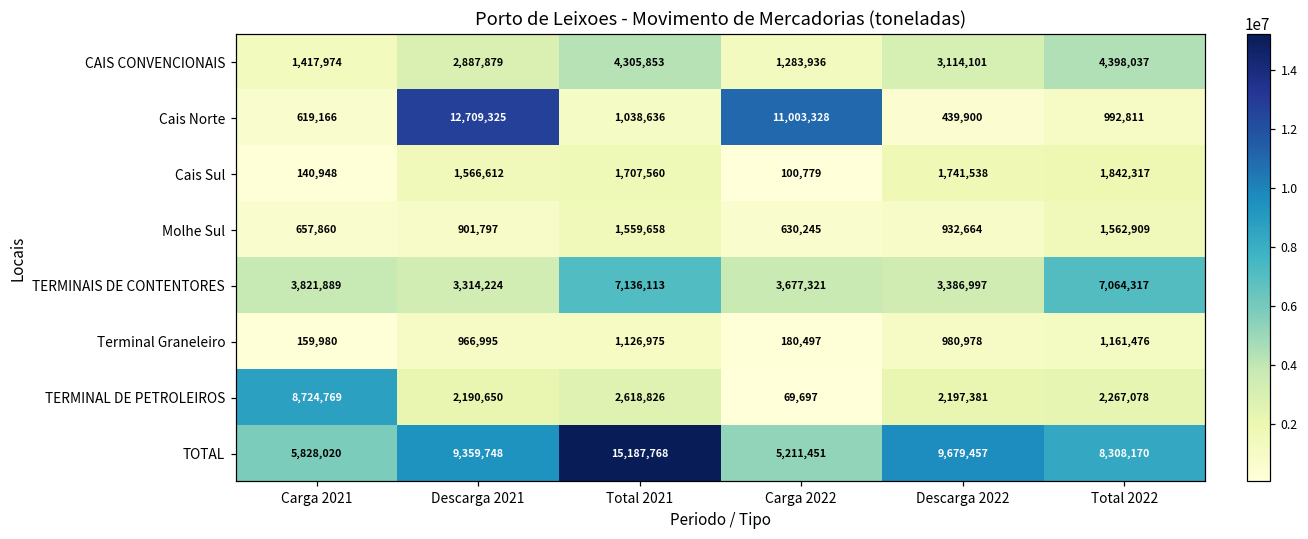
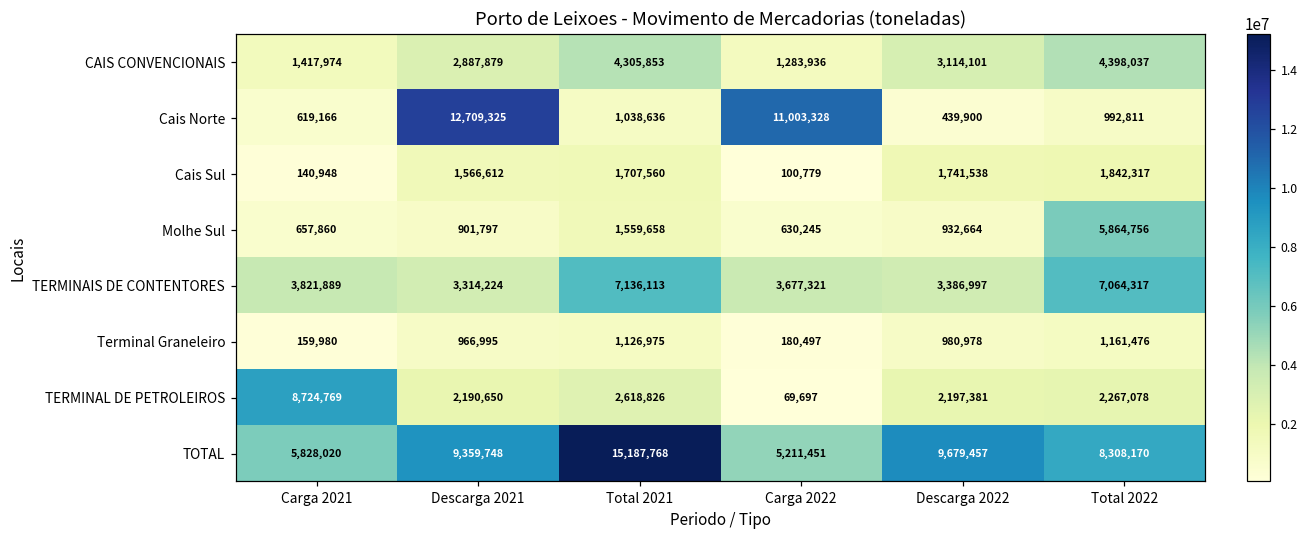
Molhe Sul, Total 2022: 1,562,909 -> 5,864,756
